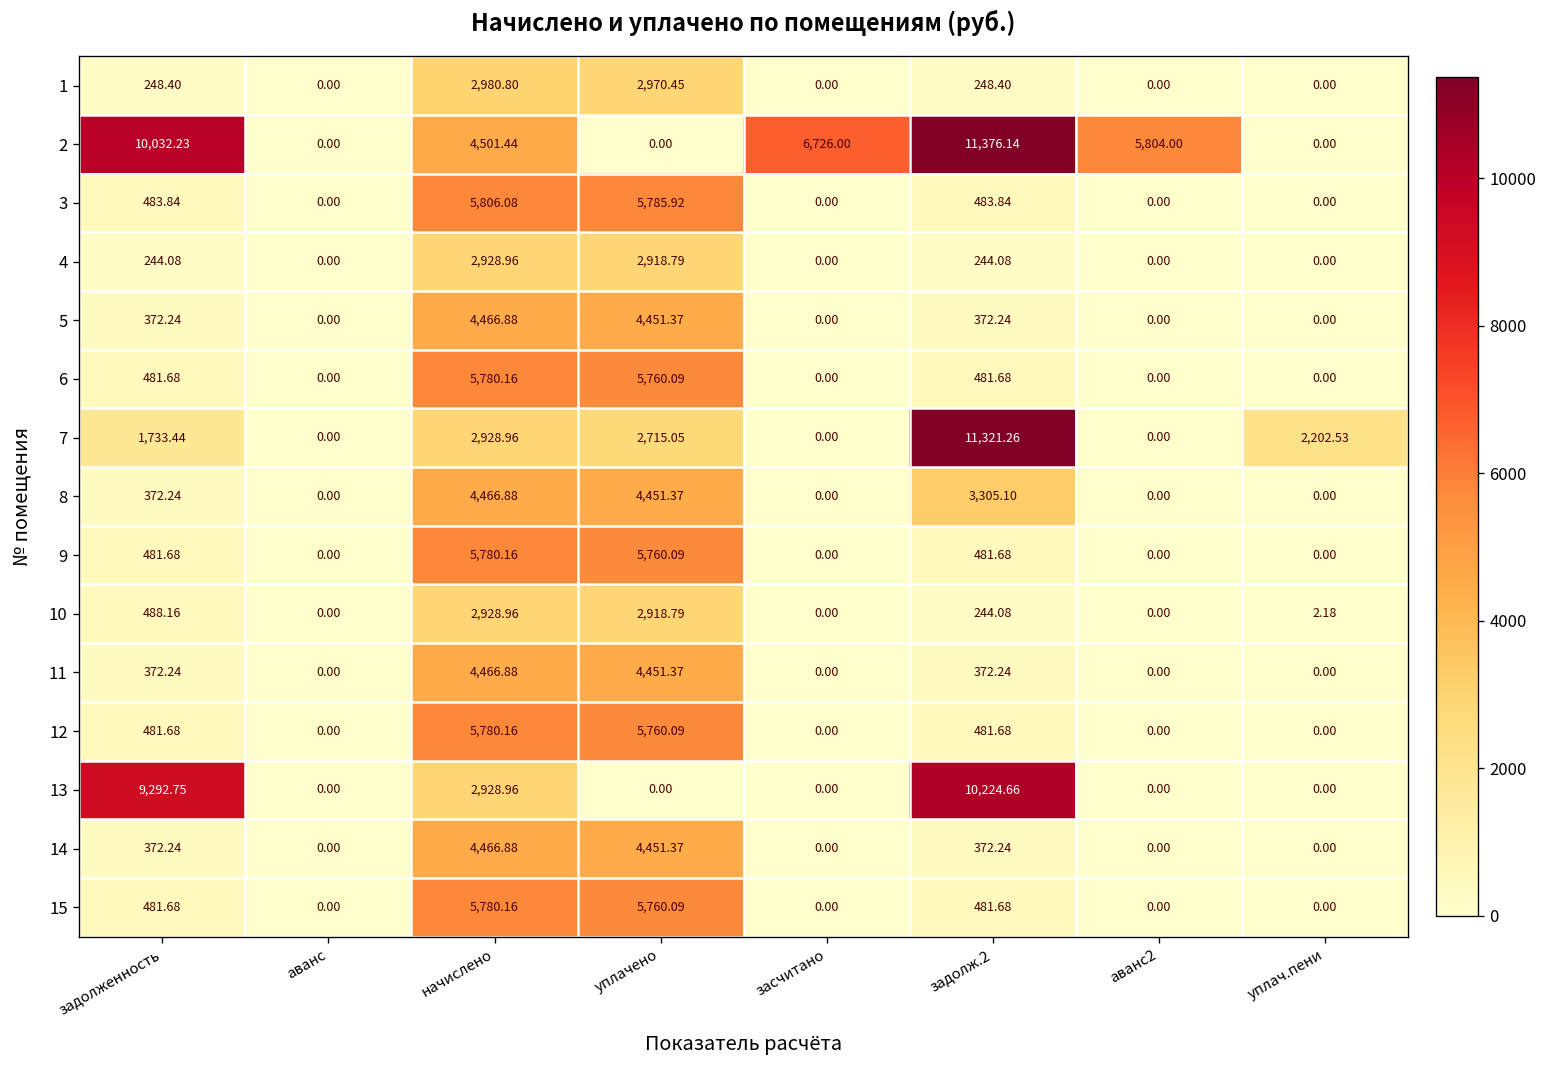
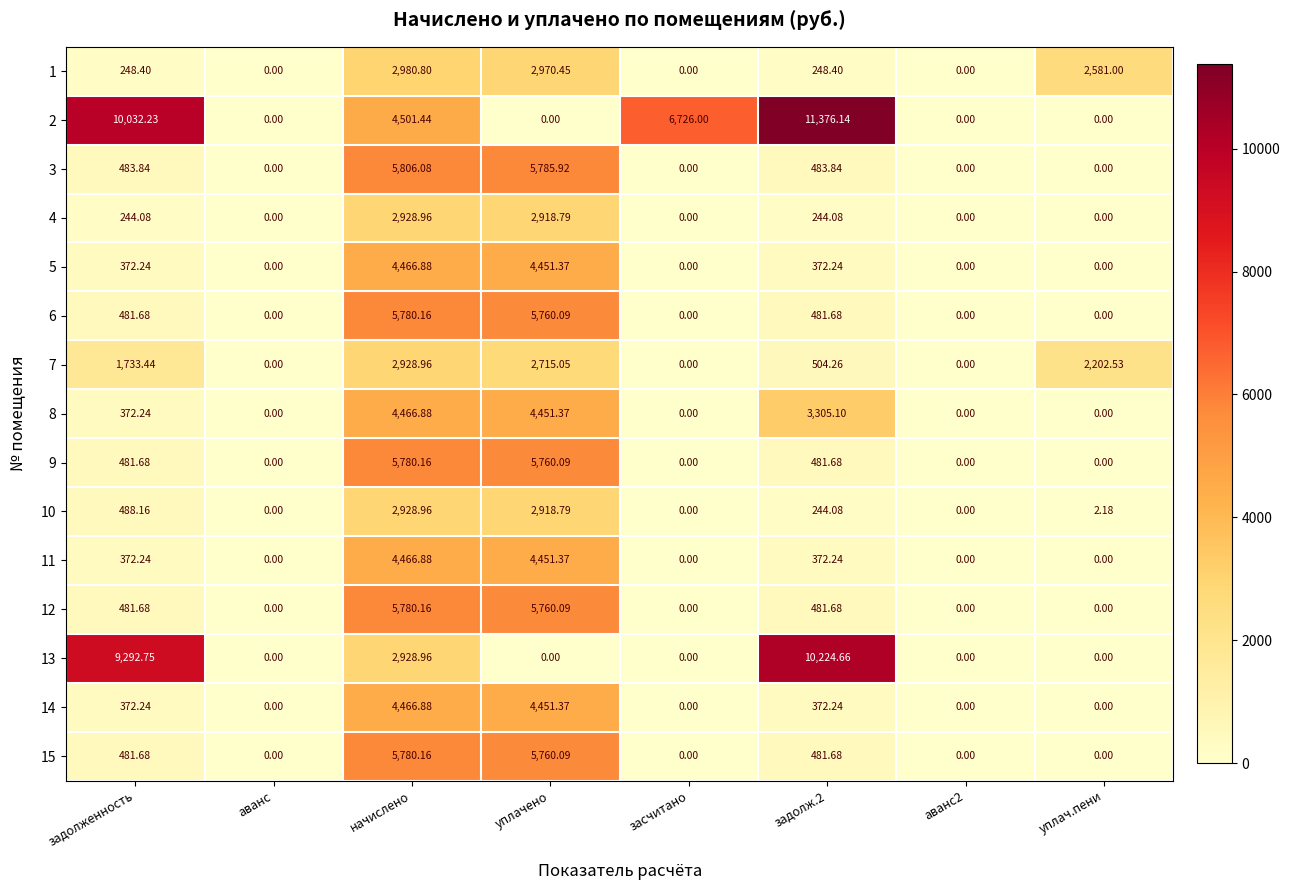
1, уплач.пени: 0.00 -> 2,581.00
2, аванс2: 5,804.00 -> 0.00
7, задолж.2: 11,321.26 -> 504.26
